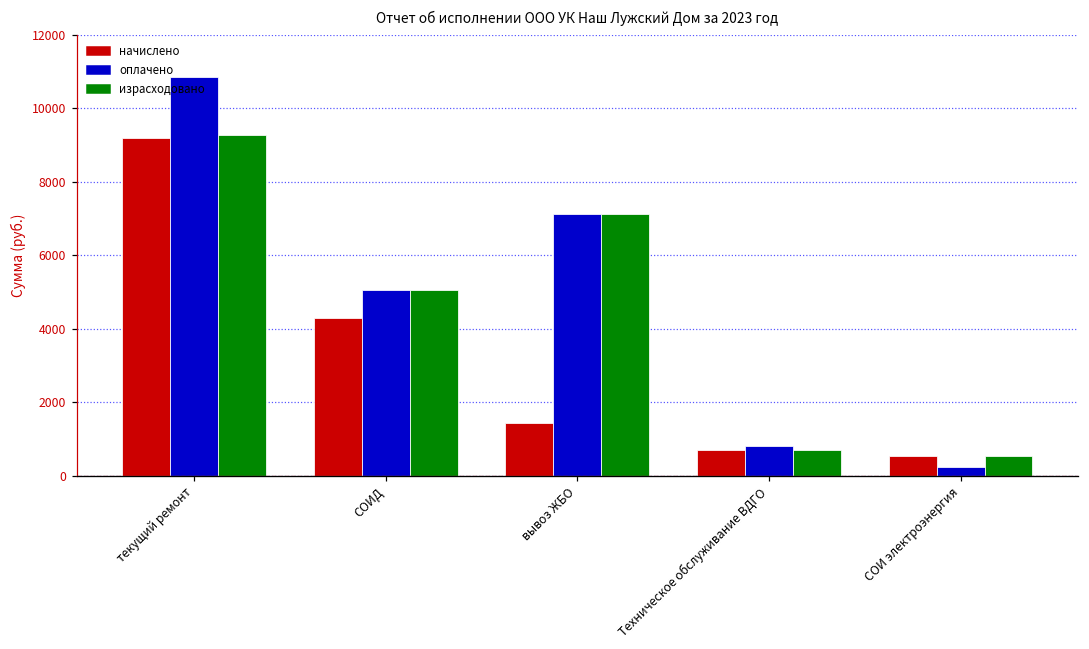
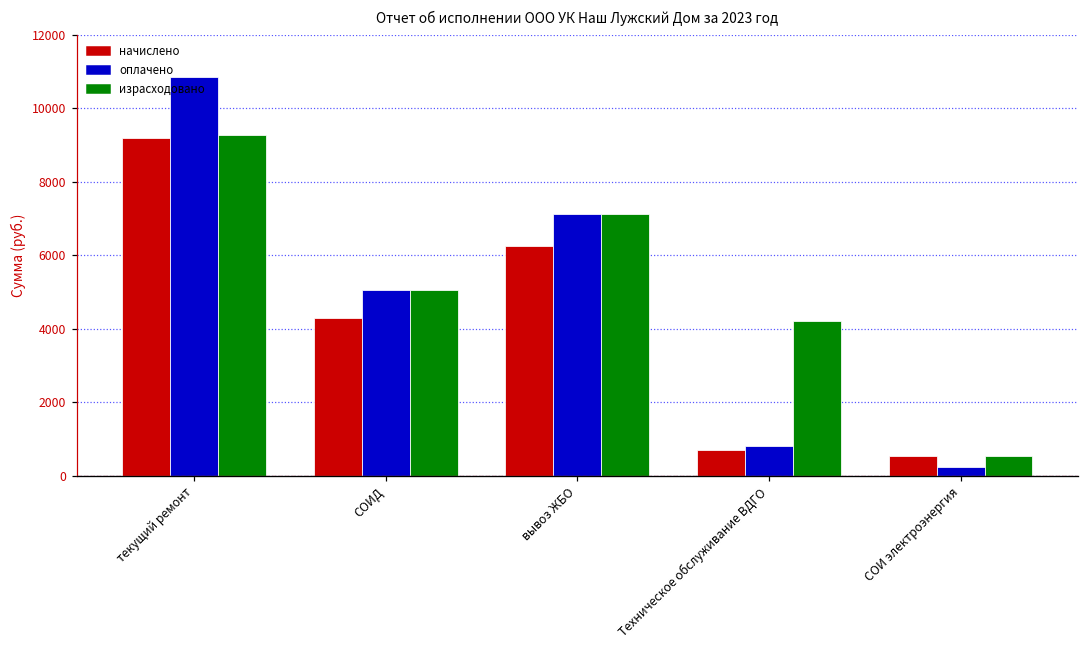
начислено, вывоз ЖБО: 1400 -> 6300
израсходовано, Техническое обслуживание ВДГО: 700 -> 4200
